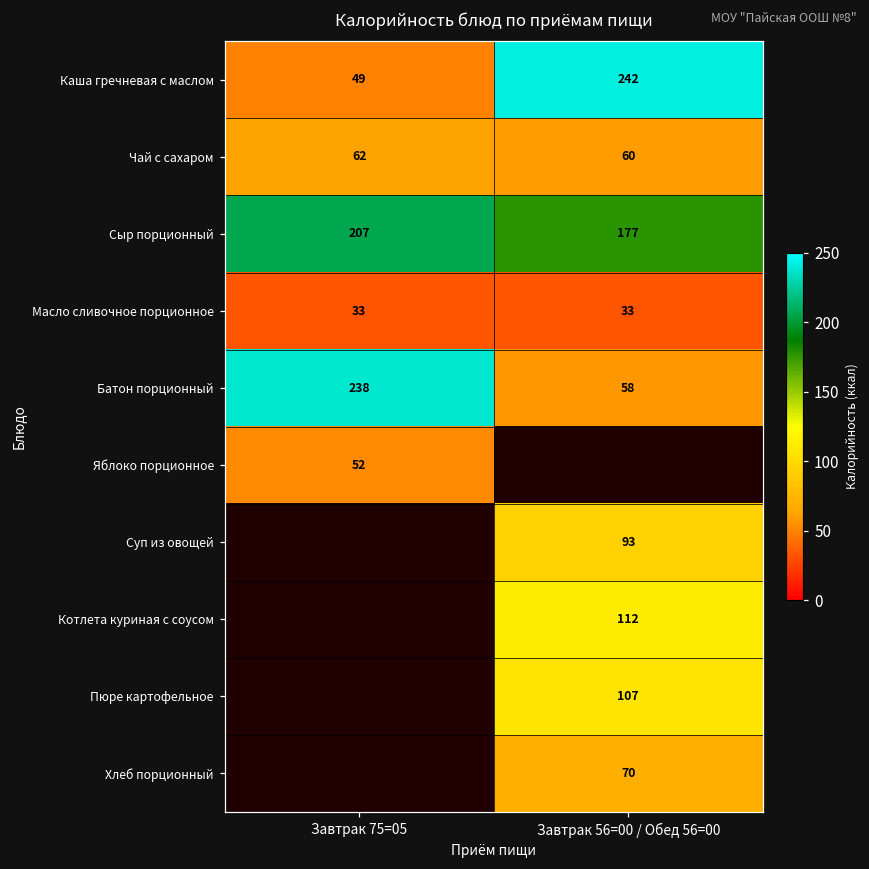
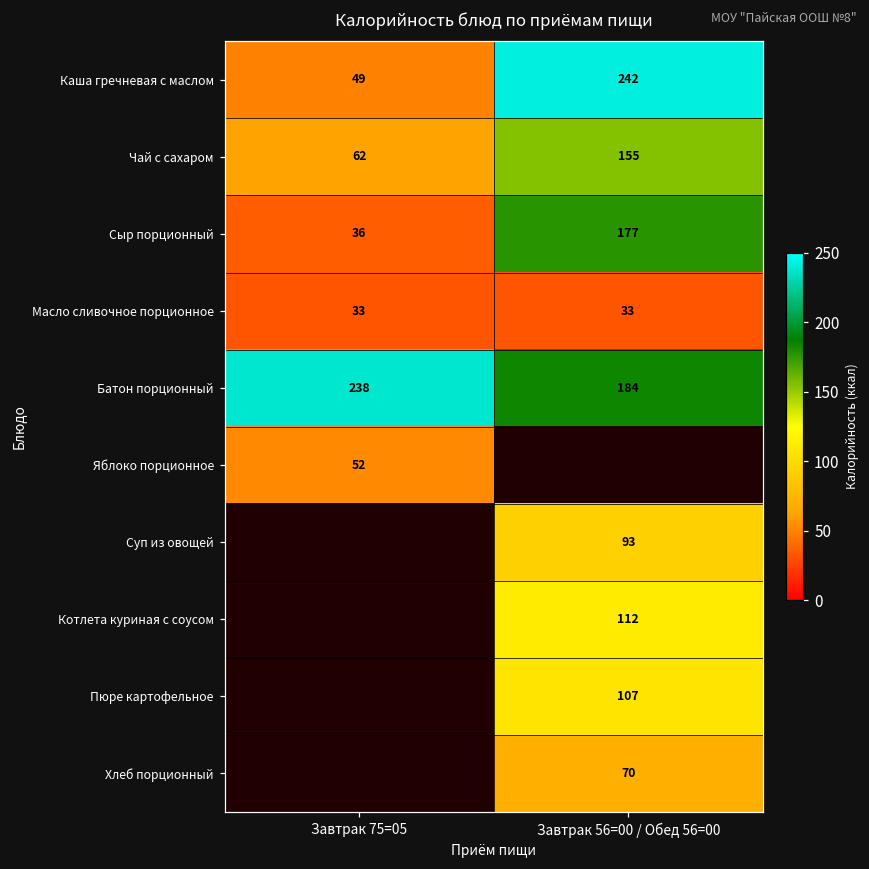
Чай с сахаром, Завтрак 56=00 / Обед 56=00: 60 -> 155
Сыр порционный, Завтрак 75=05: 207 -> 36
Батон порционный, Завтрак 56=00 / Обед 56=00: 58 -> 184
